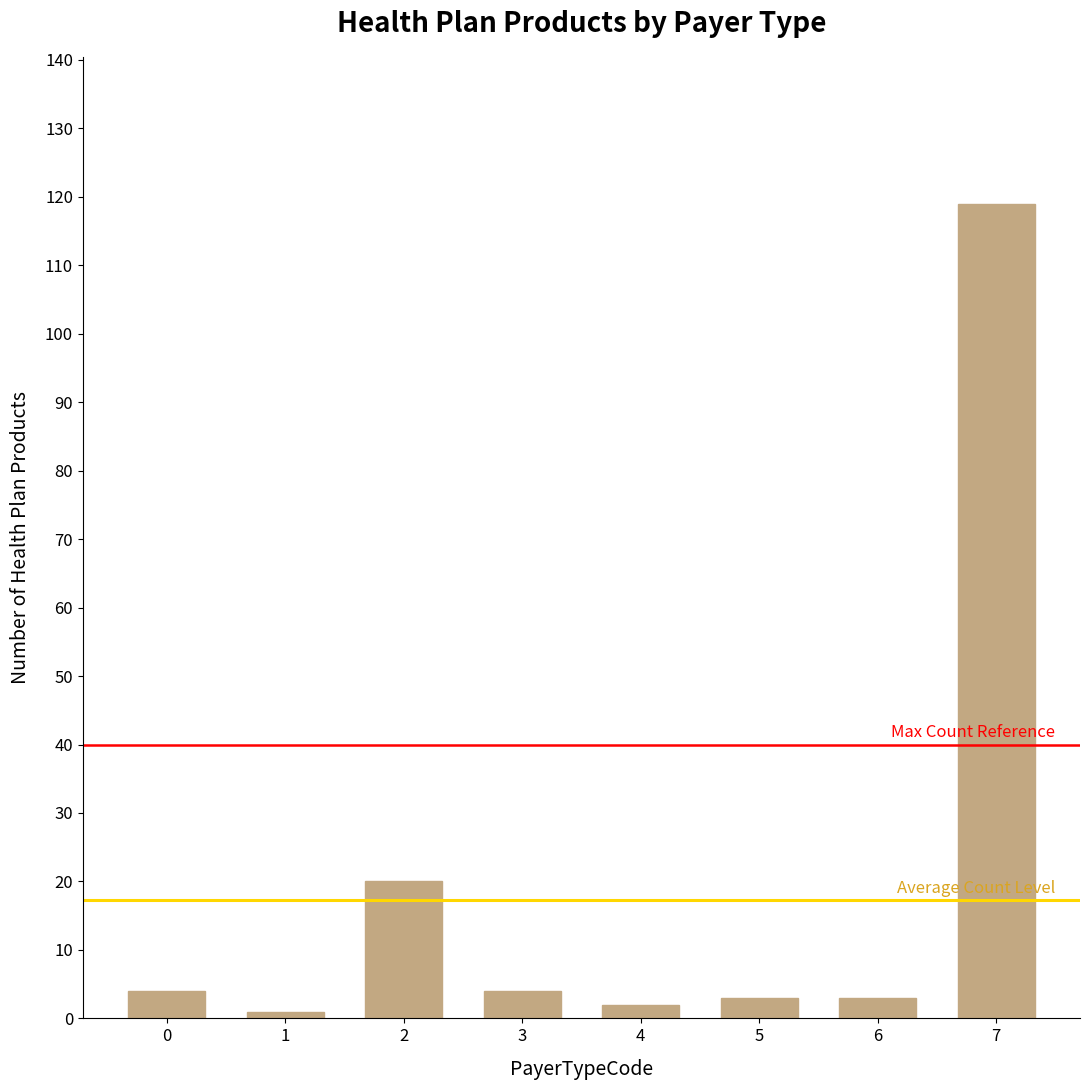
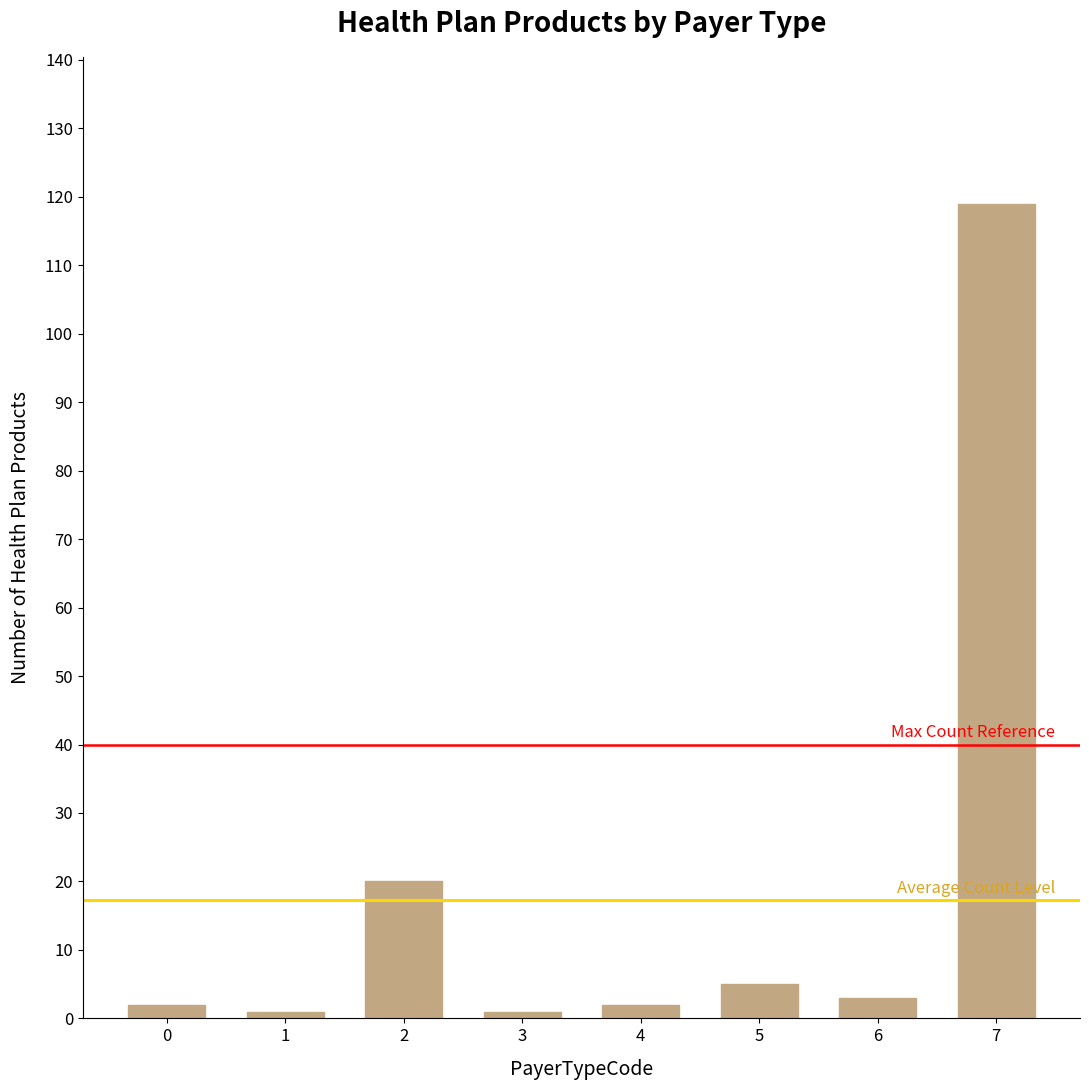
0: 4 -> 2
3: 4 -> 1
5: 3 -> 5
